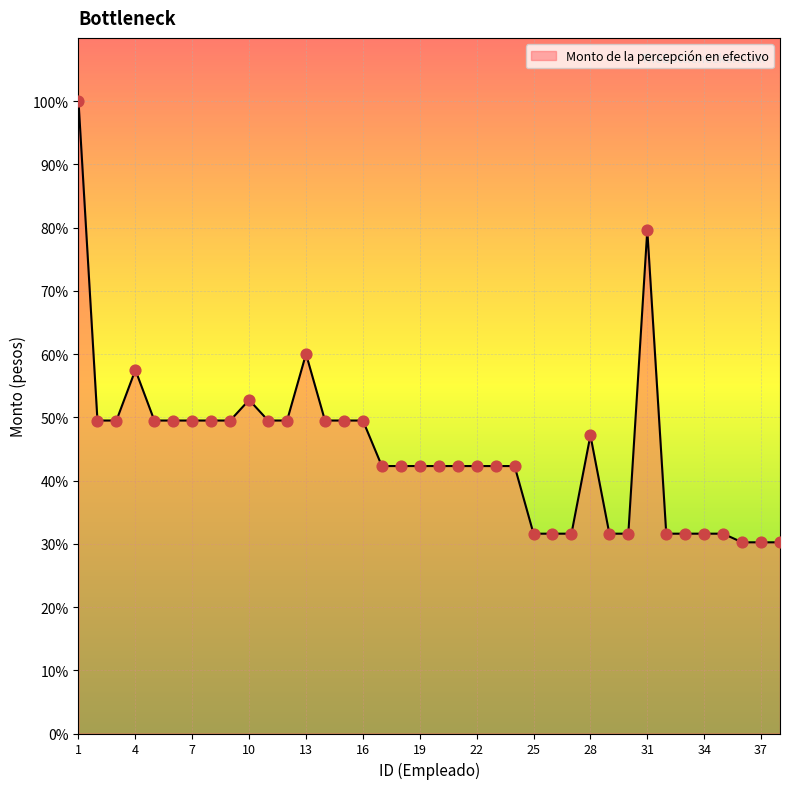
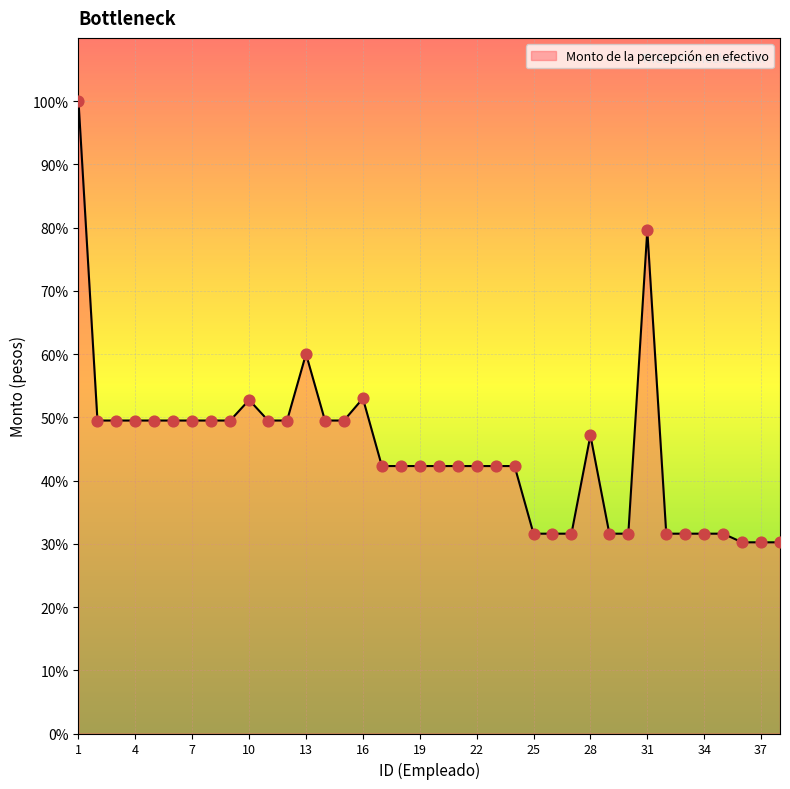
4: 57% -> 49%
16: 49% -> 53%
